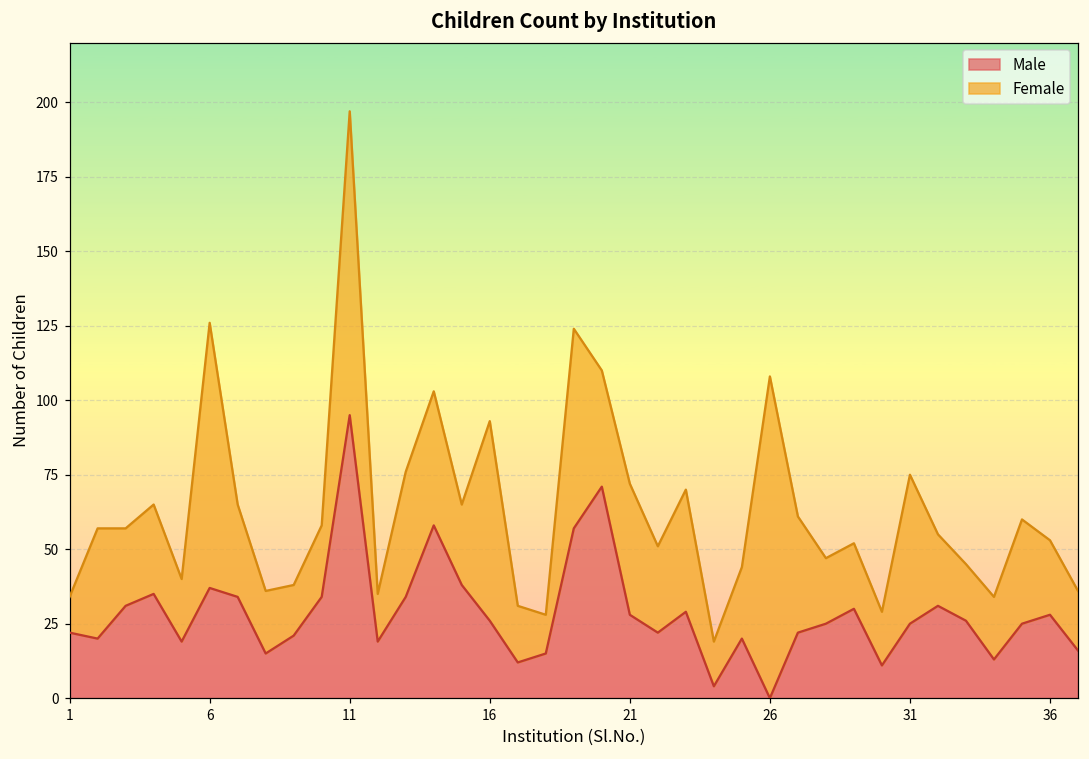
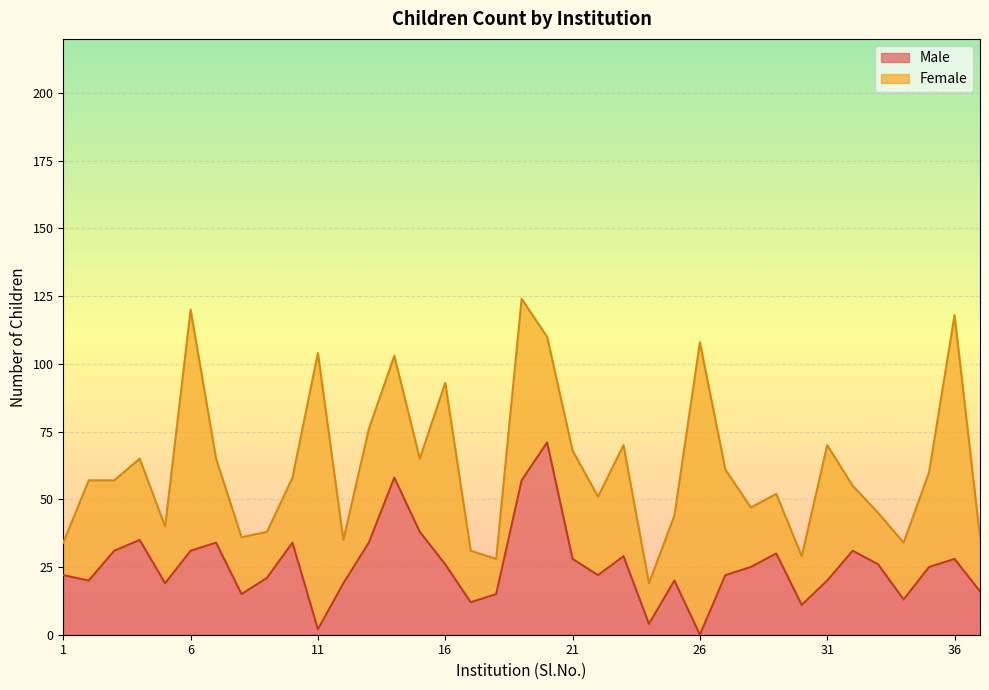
Male, 6: 37 -> 31
Male, 11: 95 -> 2
Female, 21: 44 -> 40
Male, 31: 25 -> 20
Female, 36: 25 -> 90
